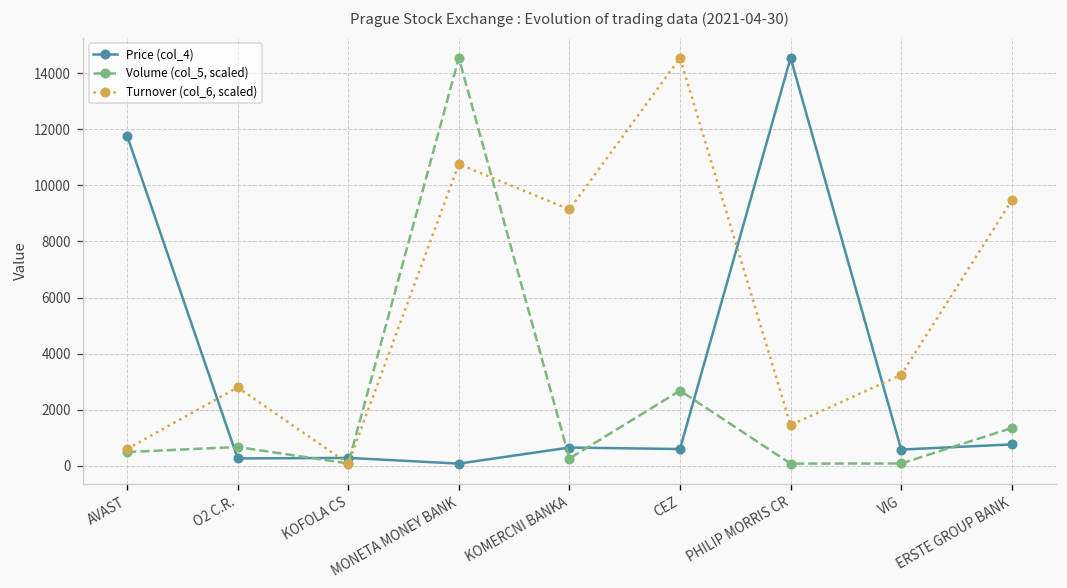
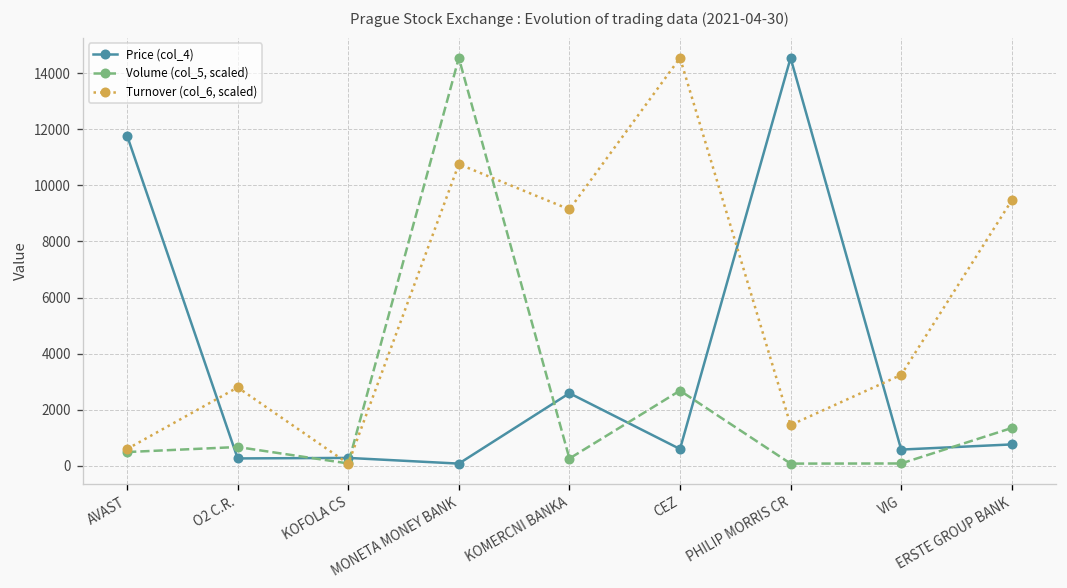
Price (col_4), KOMERCNI BANKA: 700 -> 2600
